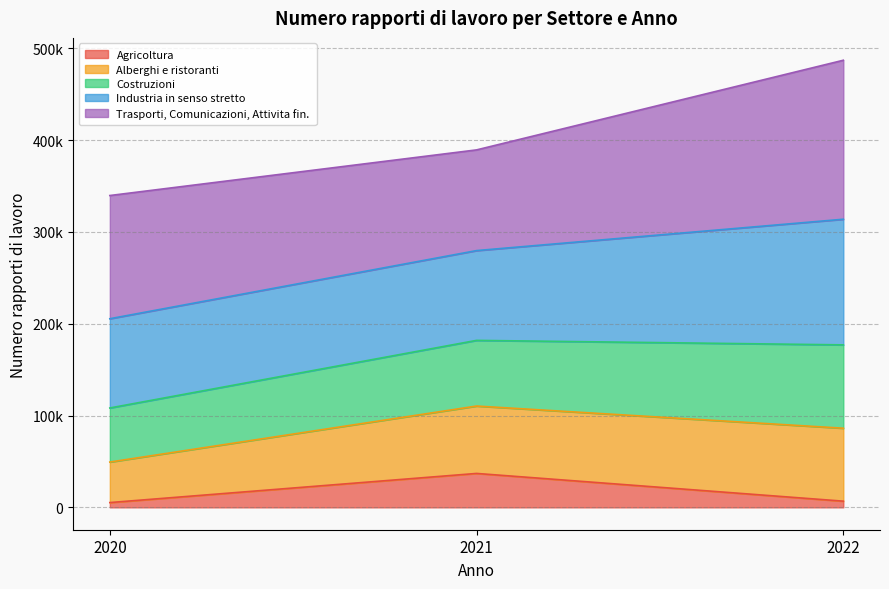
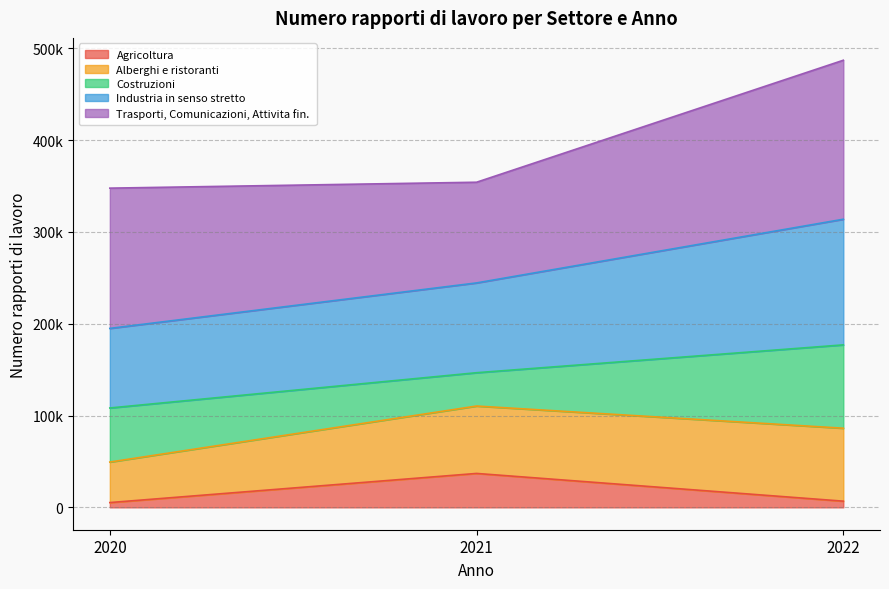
Industria in senso stretto, 2020: 100000 -> 90000
Trasporti, Comunicazioni, Attivita fin., 2020: 130000 -> 150000
Costruzioni, 2021: 70000 -> 40000
